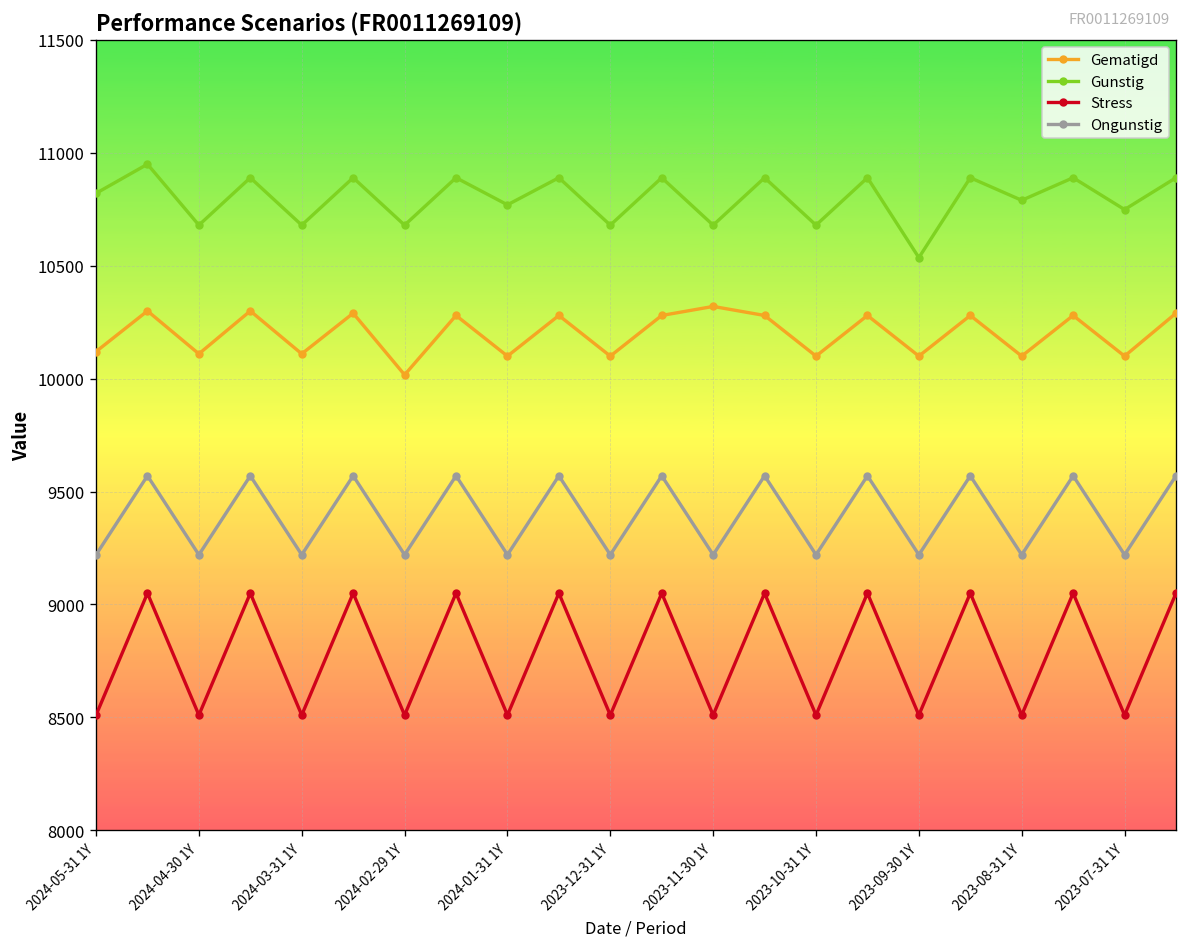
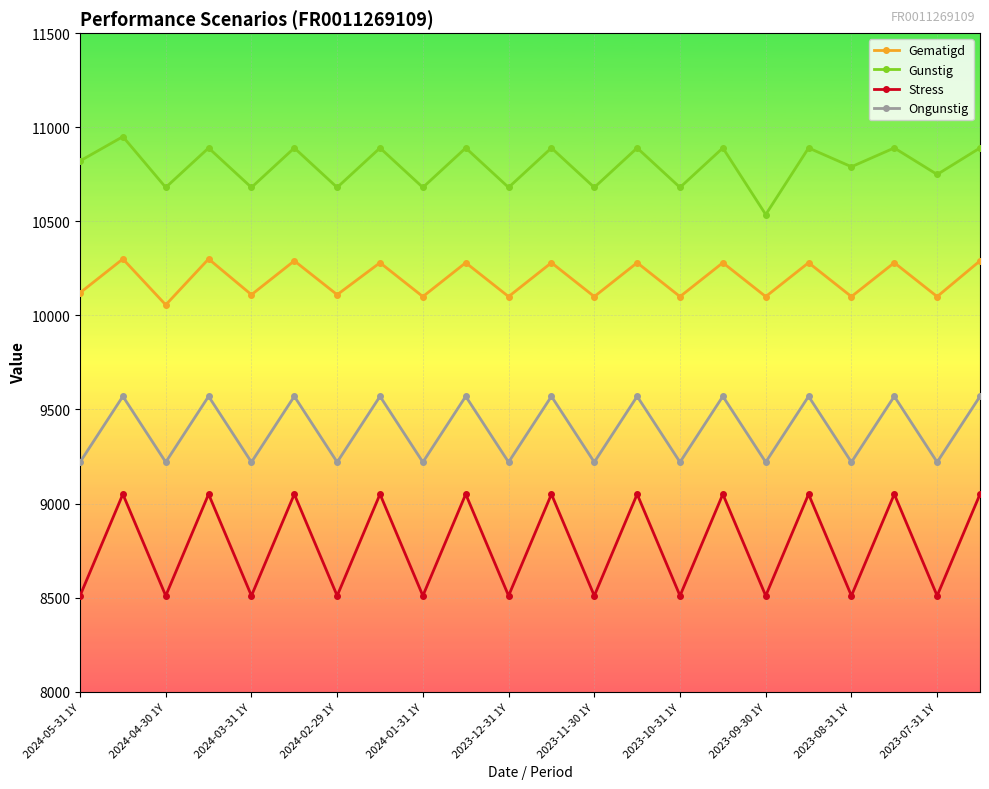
Gematigd, 2024-04-30 1Y: 10110 -> 10060
Gematigd, 2024-02-29 1Y: 10020 -> 10110
Gunstig, 2024-01-31 1Y: 10770 -> 10680
Gematigd, 2023-11-30 1Y: 10320 -> 10100
